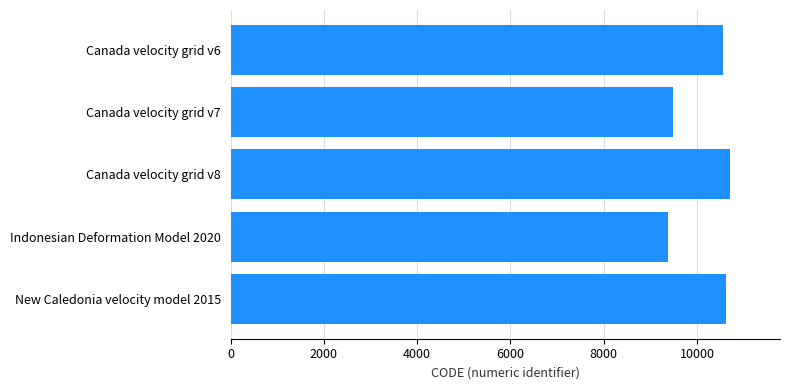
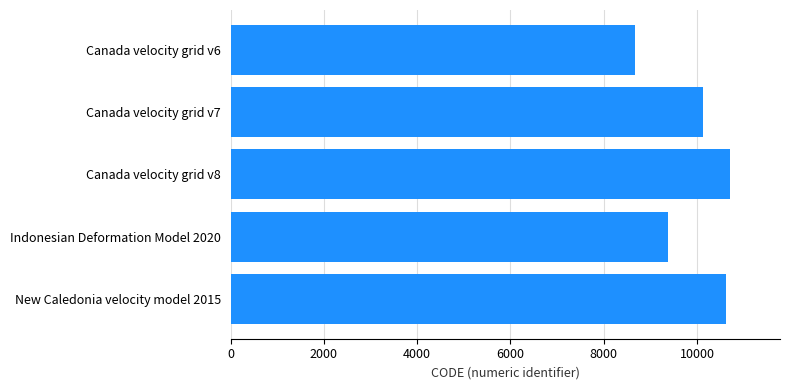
Canada velocity grid v6: 10600 -> 8700
Canada velocity grid v7: 9500 -> 10100
